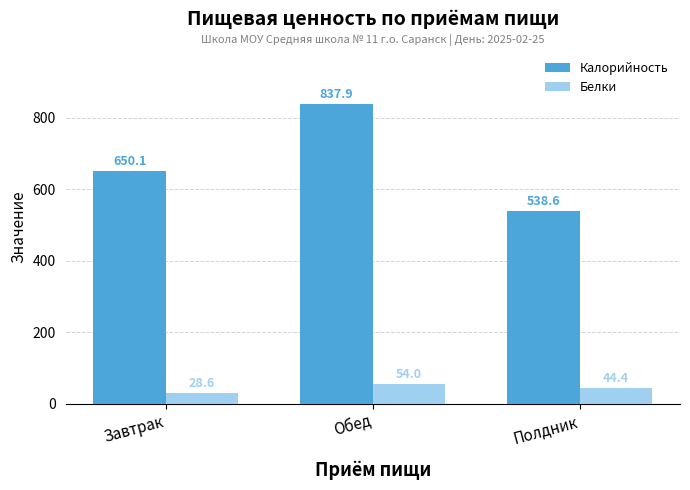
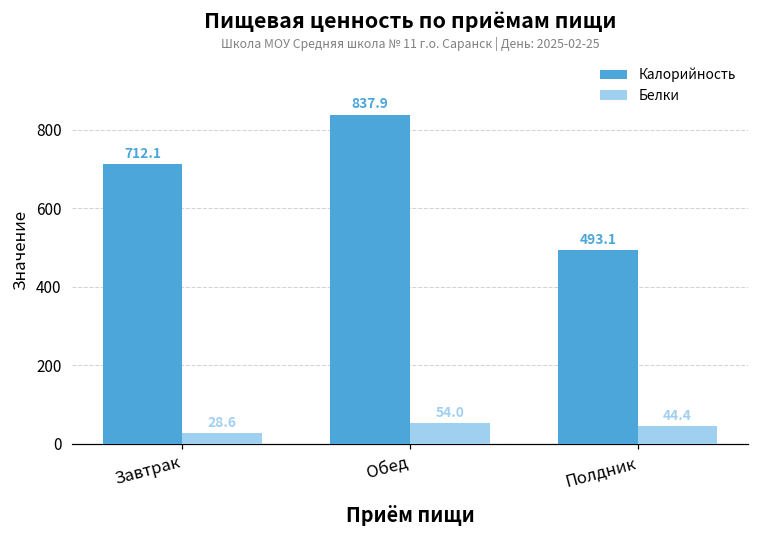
Калорийность, Завтрак: 650.1 -> 712.1
Калорийность, Полдник: 538.6 -> 493.1
